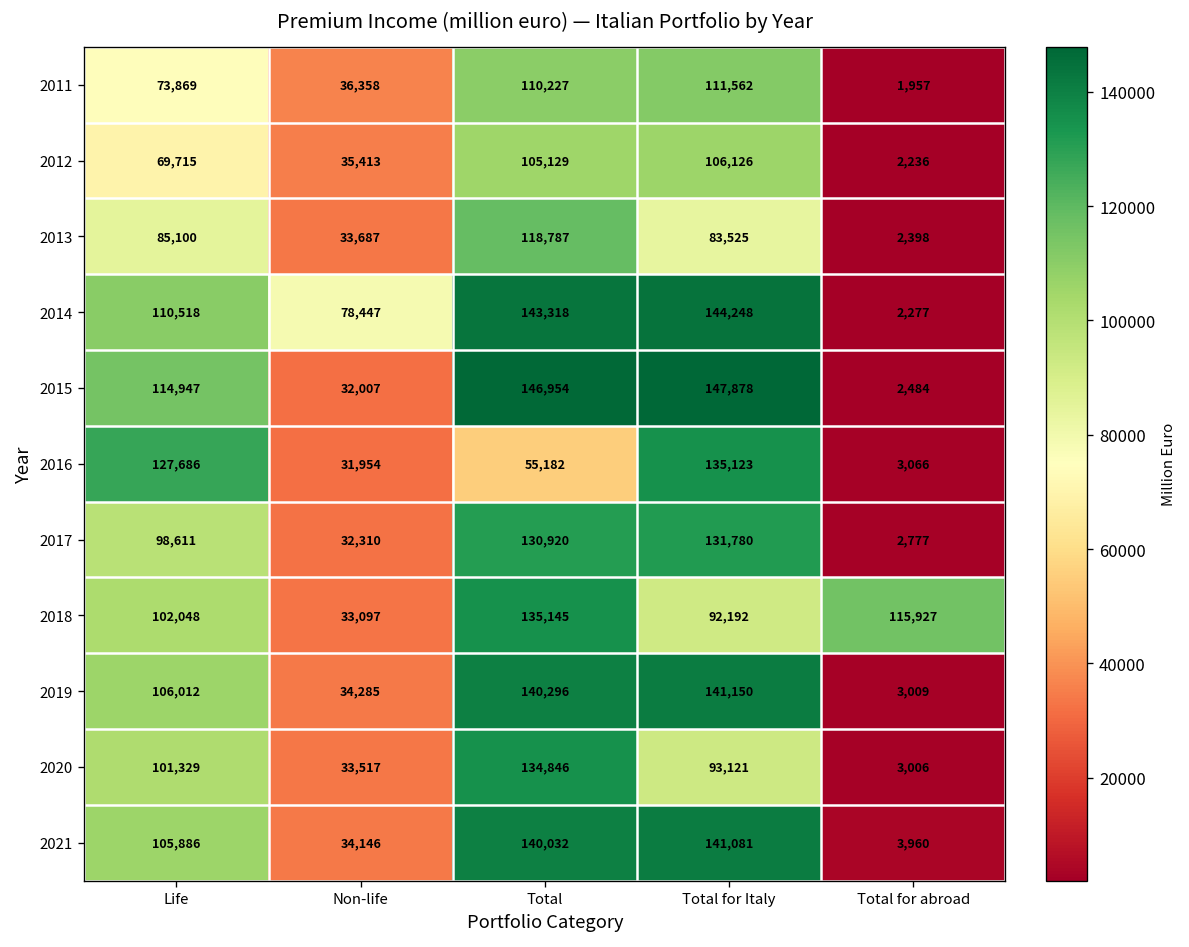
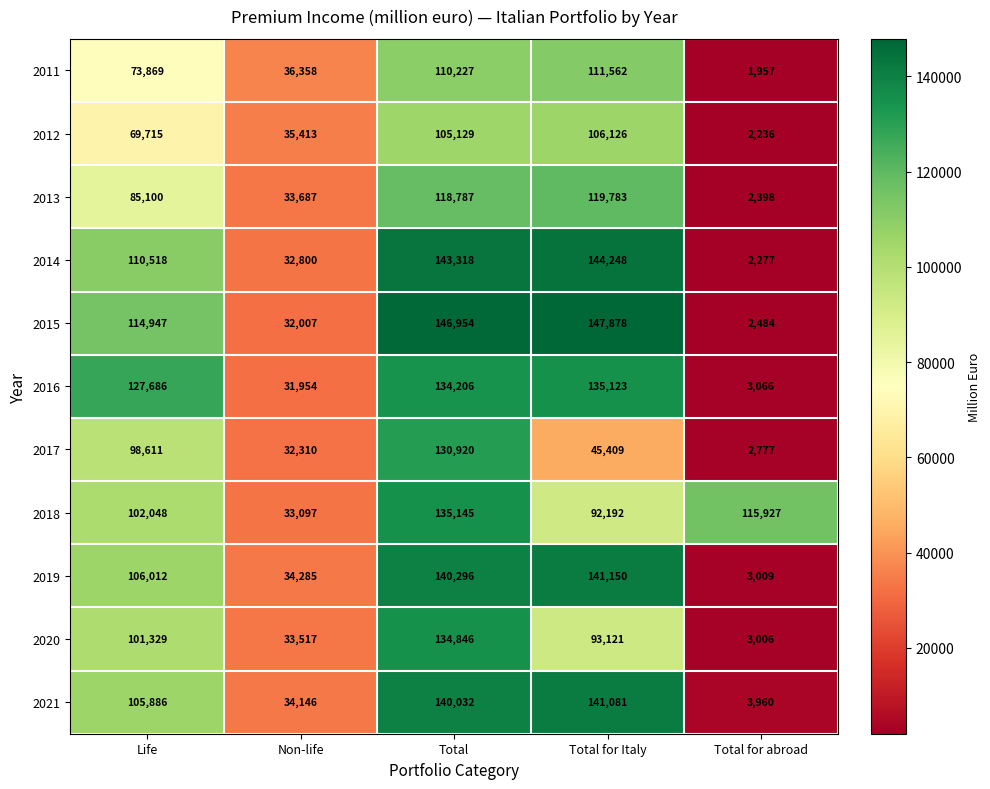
2013, Total for Italy: 83,525 -> 119,783
2014, Non-life: 78,447 -> 32,800
2016, Total: 55,182 -> 134,206
2017, Total for Italy: 131,780 -> 45,409
